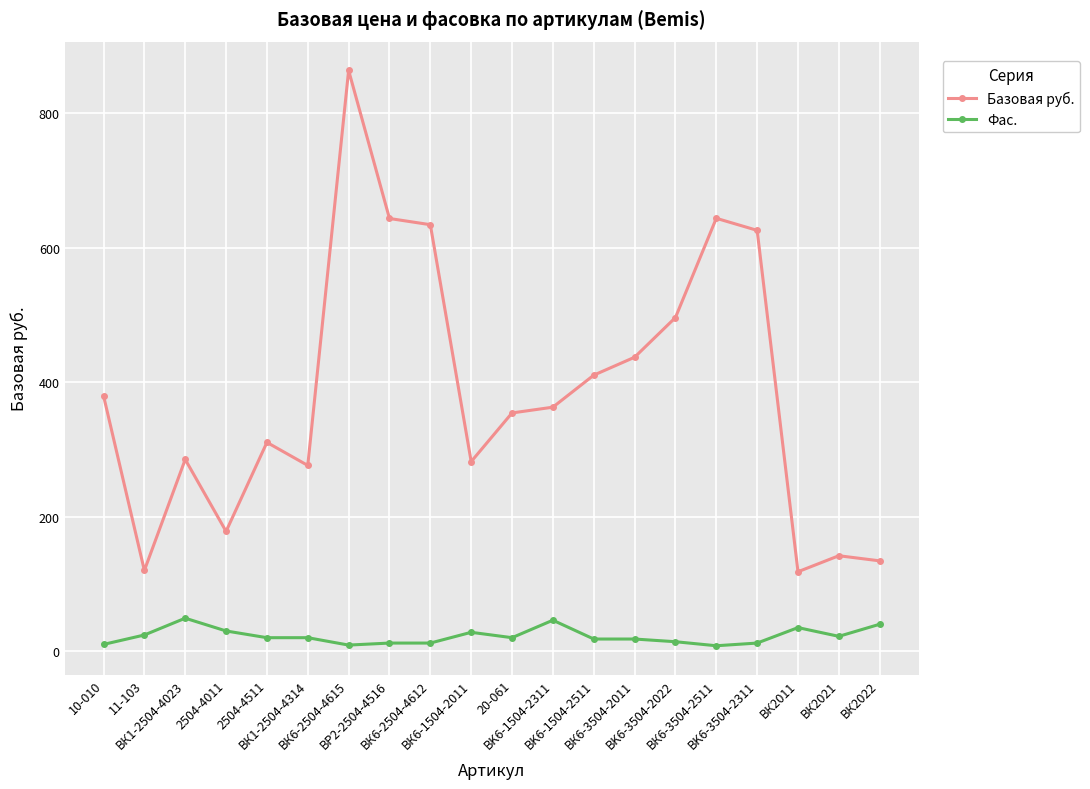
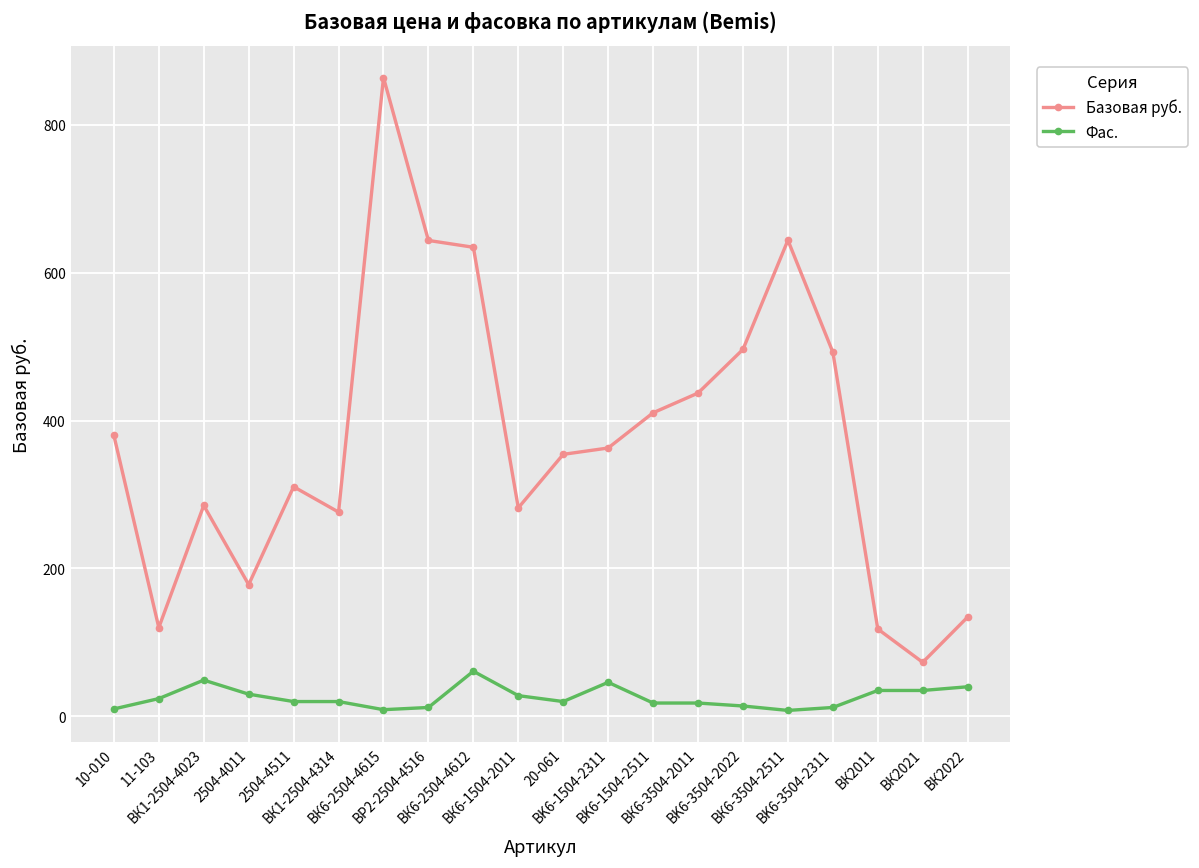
Фас., ВК6-2504-4612: 10 -> 60
Базовая руб., BK6-3504-2311: 630 -> 490
Базовая руб., ВК2021: 140 -> 70
Фас., ВК2021: 20 -> 40
